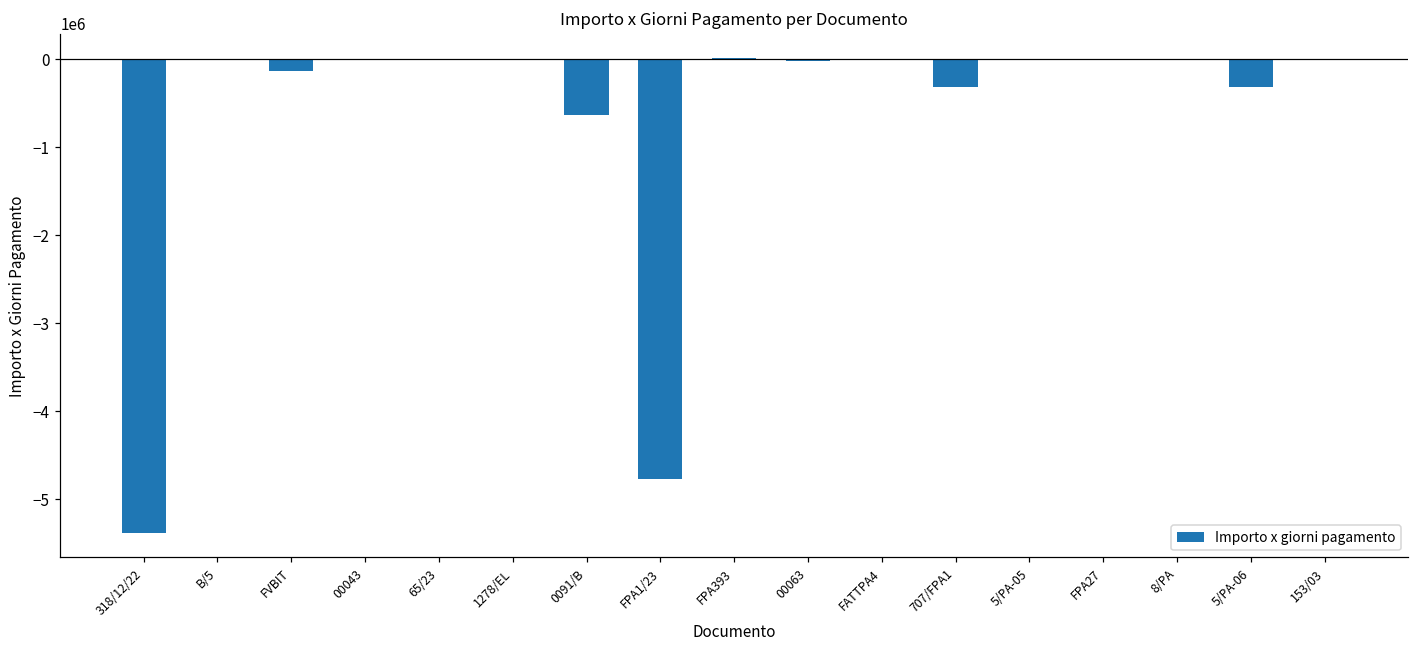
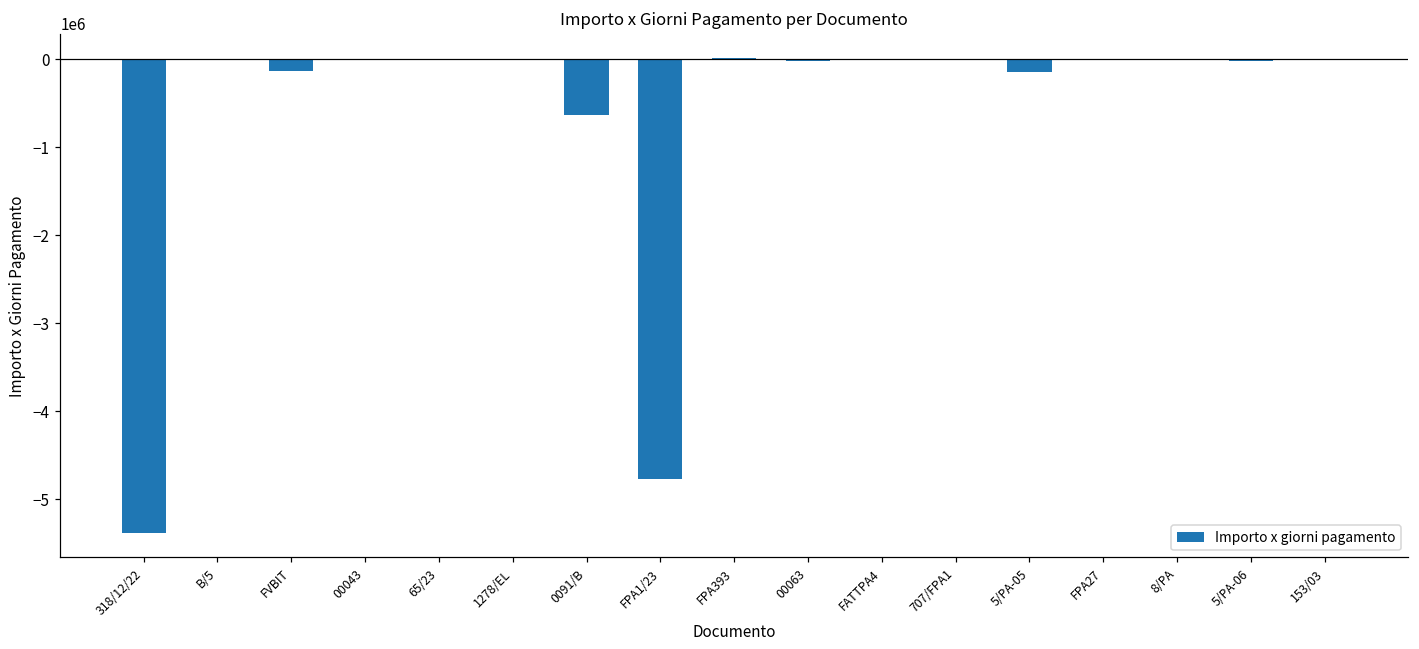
707/FPA1: -300000 -> 0
5/PA-05: 0 -> -100000
5/PA-06: -300000 -> 0
